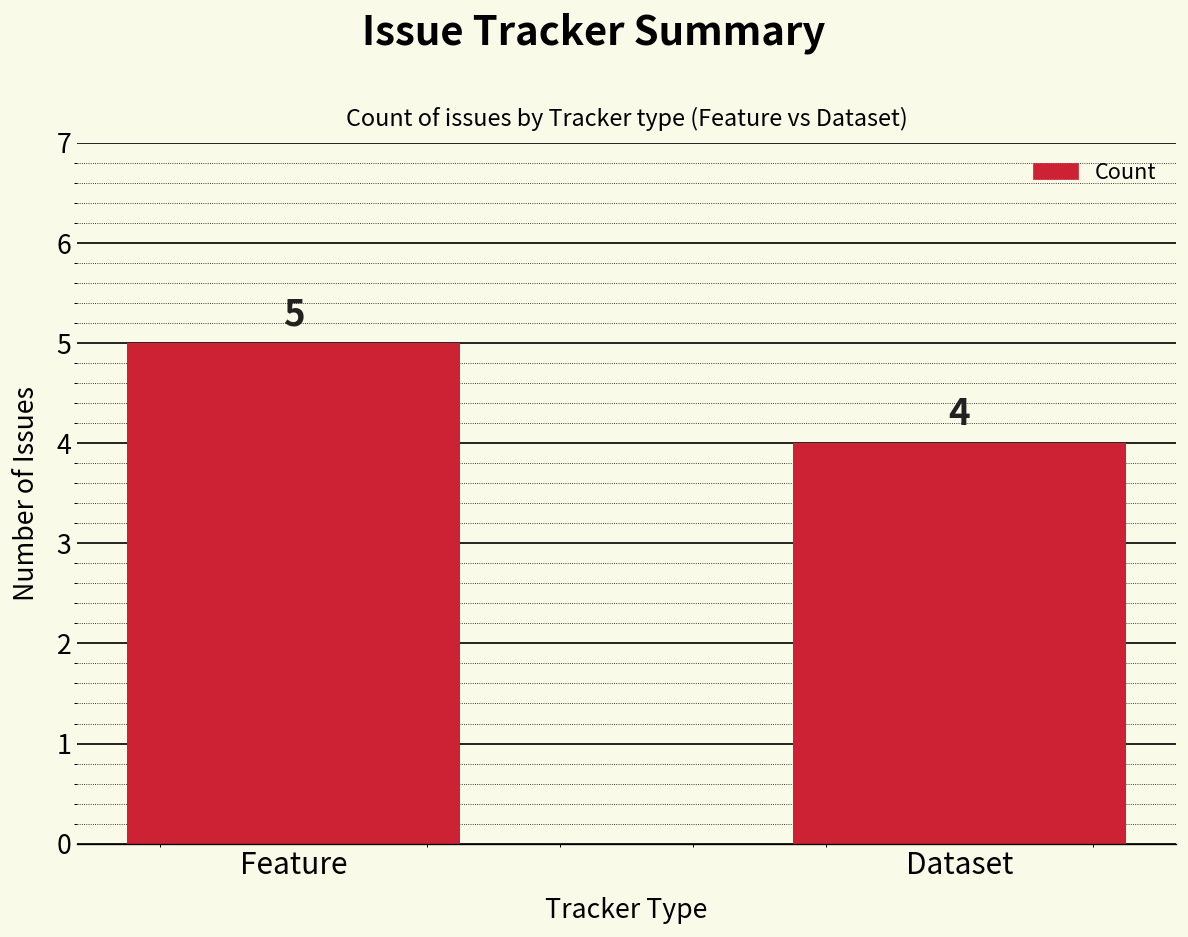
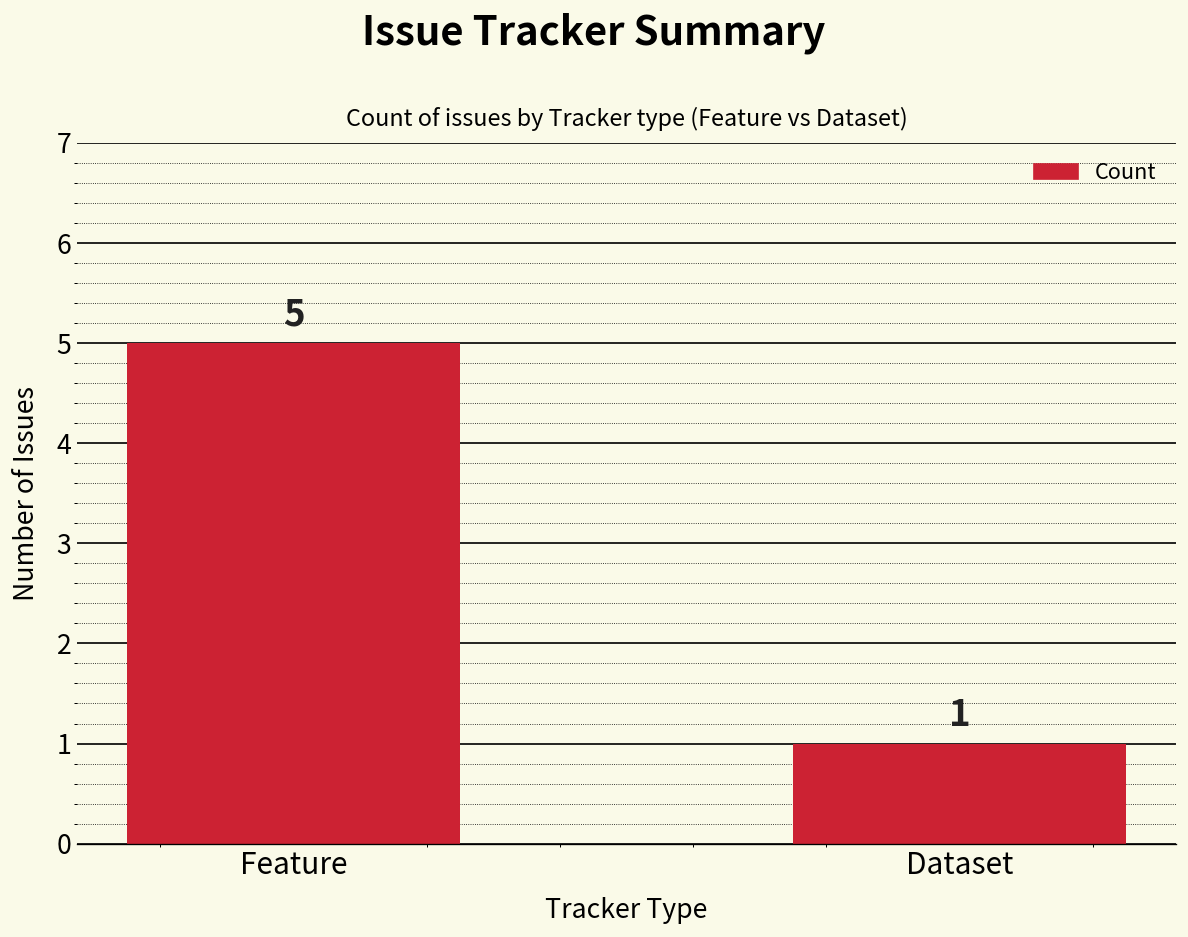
Dataset: 4 -> 1
